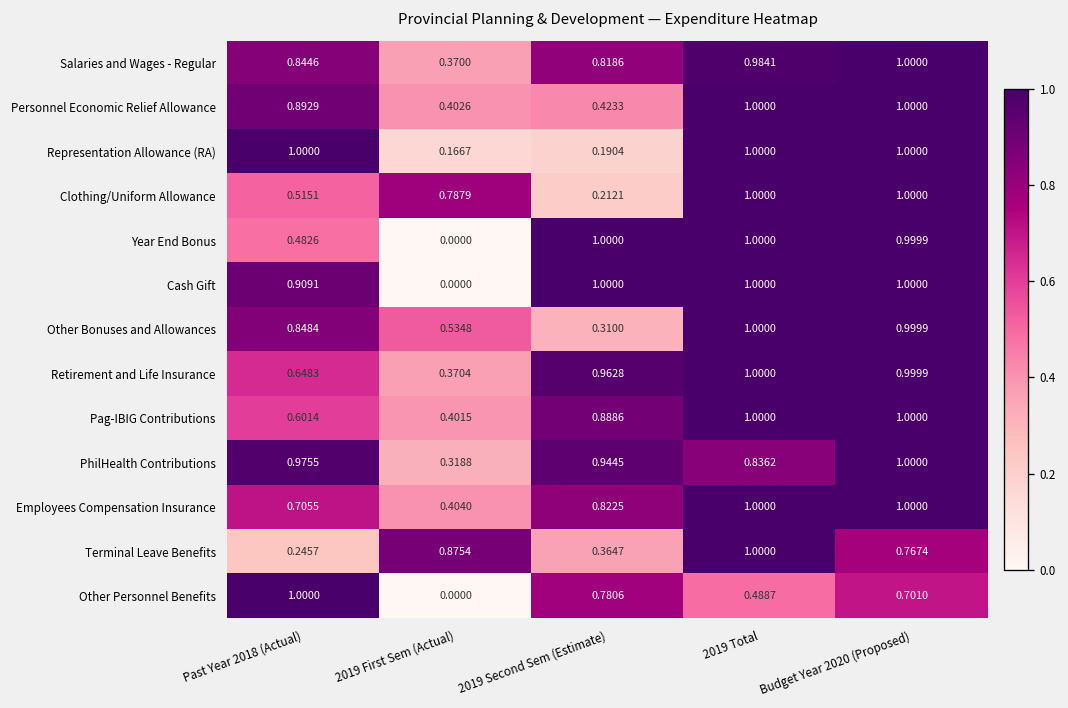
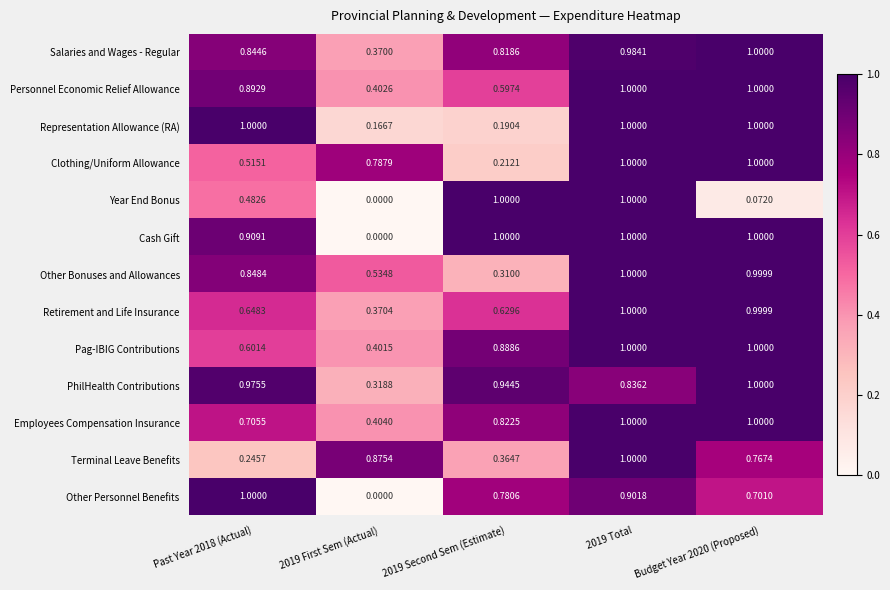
Personnel Economic Relief Allowance, 2019 Second Sem (Estimate): 0.4233 -> 0.5974
Year End Bonus, Budget Year 2020 (Proposed): 0.9999 -> 0.0720
Retirement and Life Insurance, 2019 Second Sem (Estimate): 0.9628 -> 0.6296
Other Personnel Benefits, 2019 Total: 0.4887 -> 0.9018
